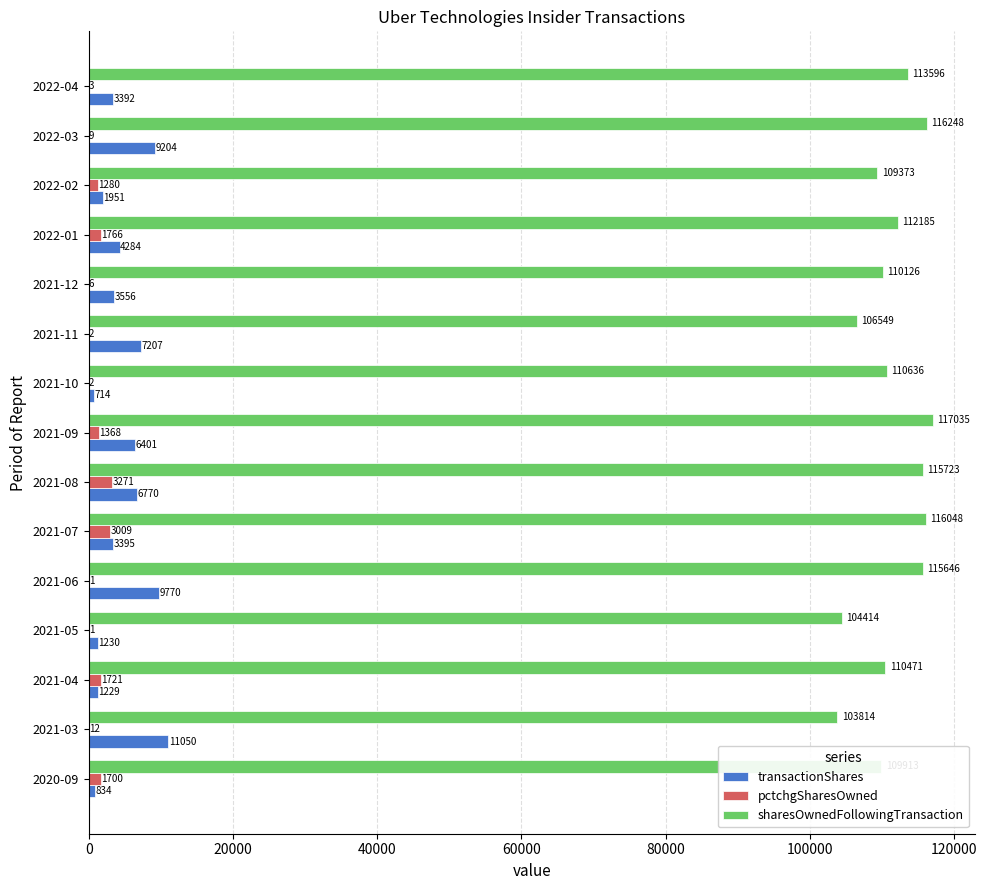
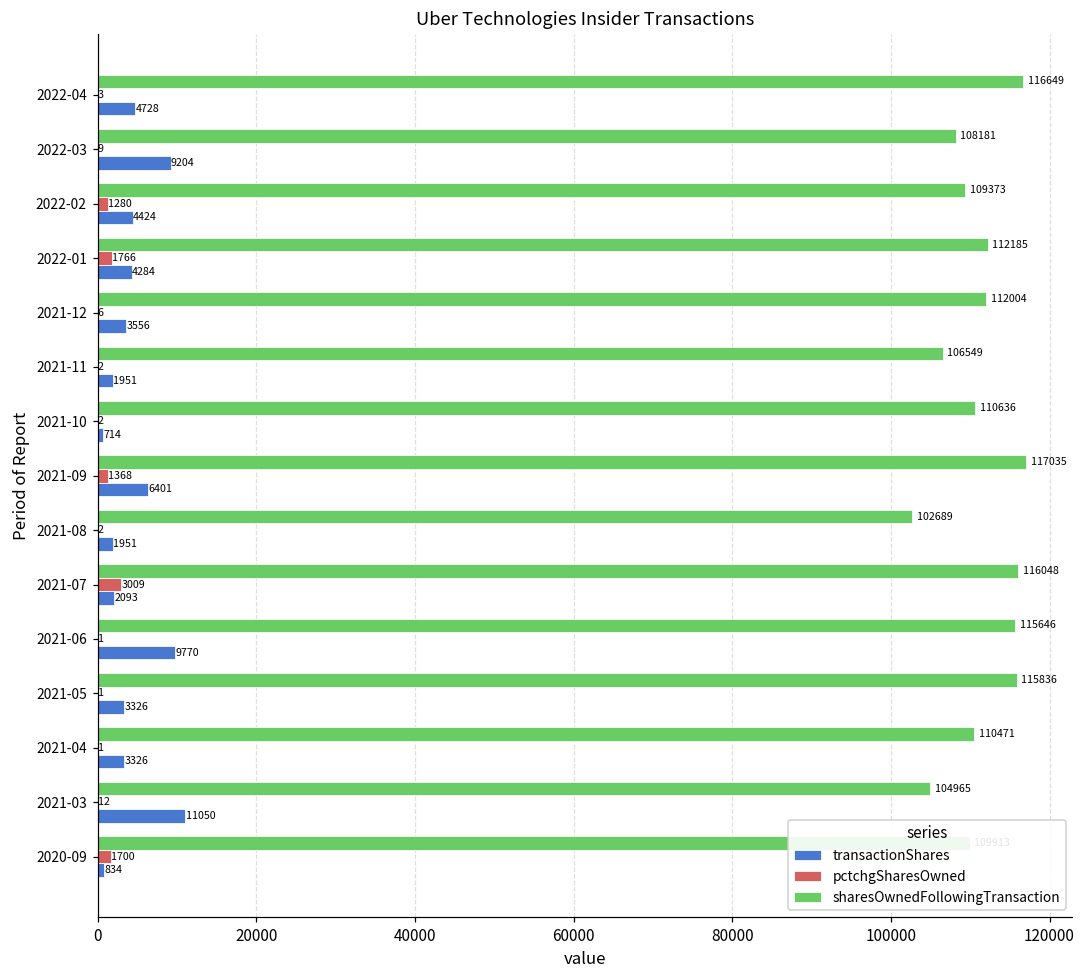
sharesOwnedFollowingTransaction, 2022-04: 113596 -> 116649
transactionShares, 2022-04: 3392 -> 4728
sharesOwnedFollowingTransaction, 2022-03: 116248 -> 108181
transactionShares, 2022-02: 1951 -> 4424
sharesOwnedFollowingTransaction, 2021-12: 110126 -> 112004
transactionShares, 2021-11: 7207 -> 1951
sharesOwnedFollowingTransaction, 2021-08: 115723 -> 102689
pctchgSharesOwned, 2021-08: 3271 -> 2
transactionShares, 2021-08: 6770 -> 1951
transactionShares, 2021-07: 3395 -> 2093
sharesOwnedFollowingTransaction, 2021-05: 104414 -> 115836
transactionShares, 2021-05: 1230 -> 3326
pctchgSharesOwned, 2021-04: 1721 -> 1
transactionShares, 2021-04: 1229 -> 3326
sharesOwnedFollowingTransaction, 2021-03: 103814 -> 104965
